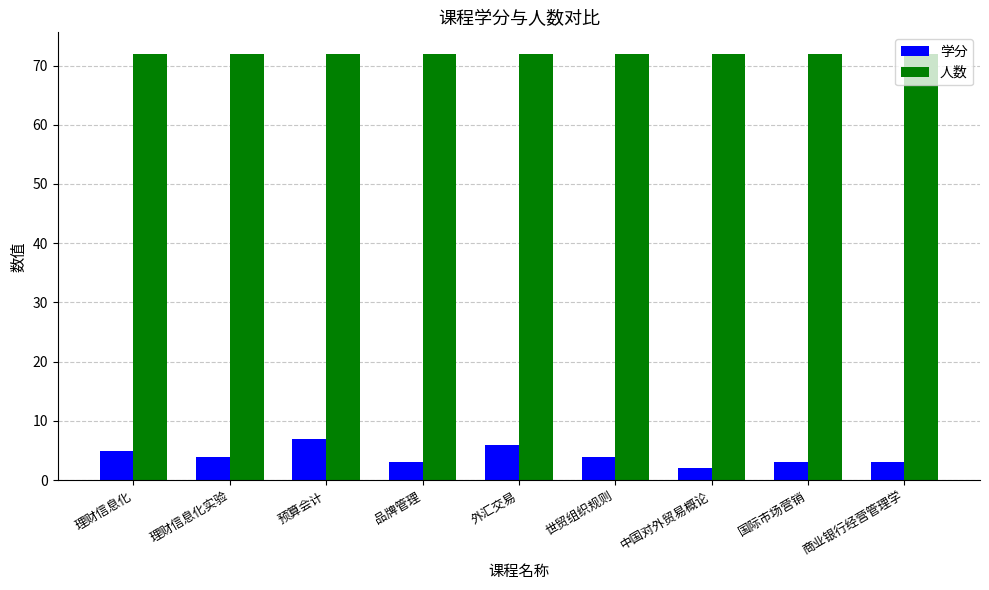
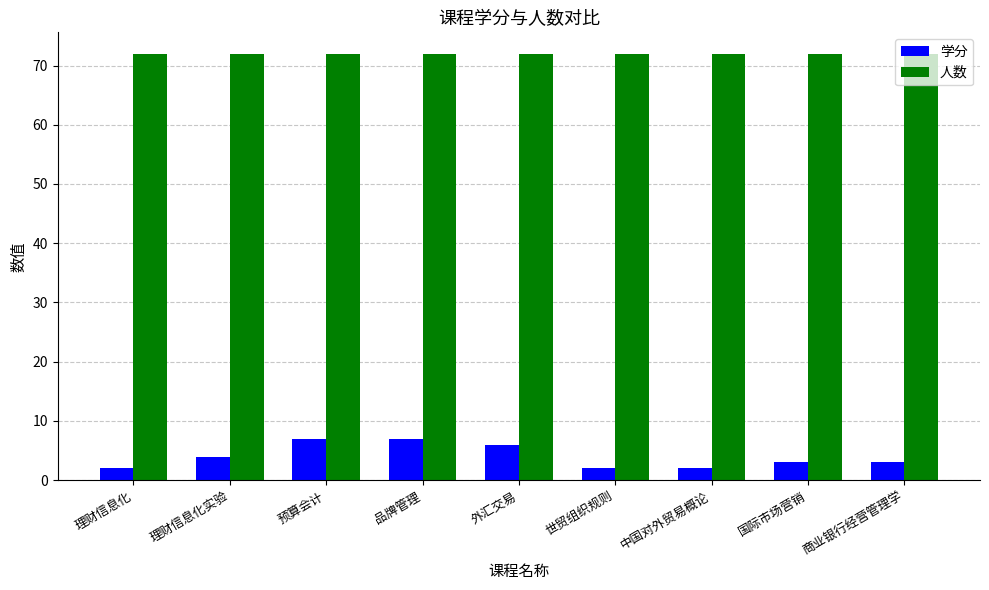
学分, 理财信息化: 5 -> 2
学分, 品牌管理: 3 -> 7
学分, 世贸组织规则: 4 -> 2
